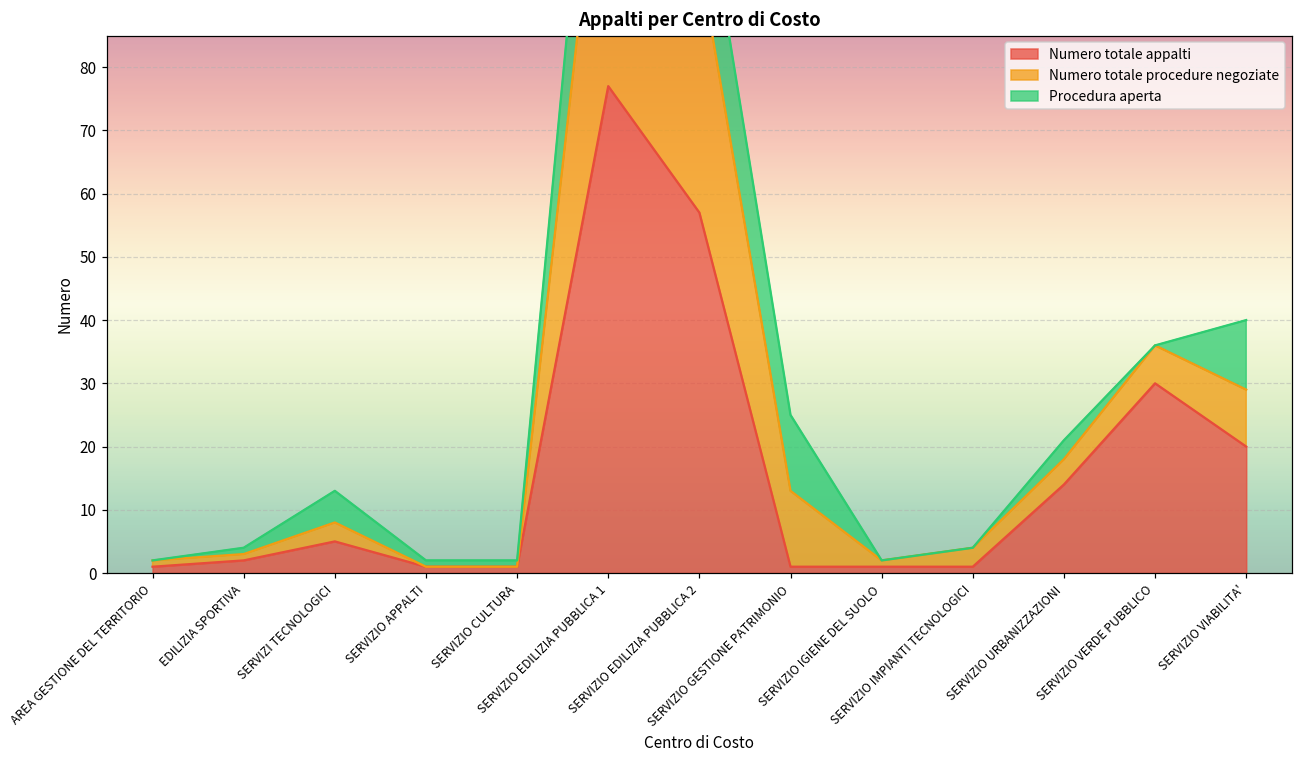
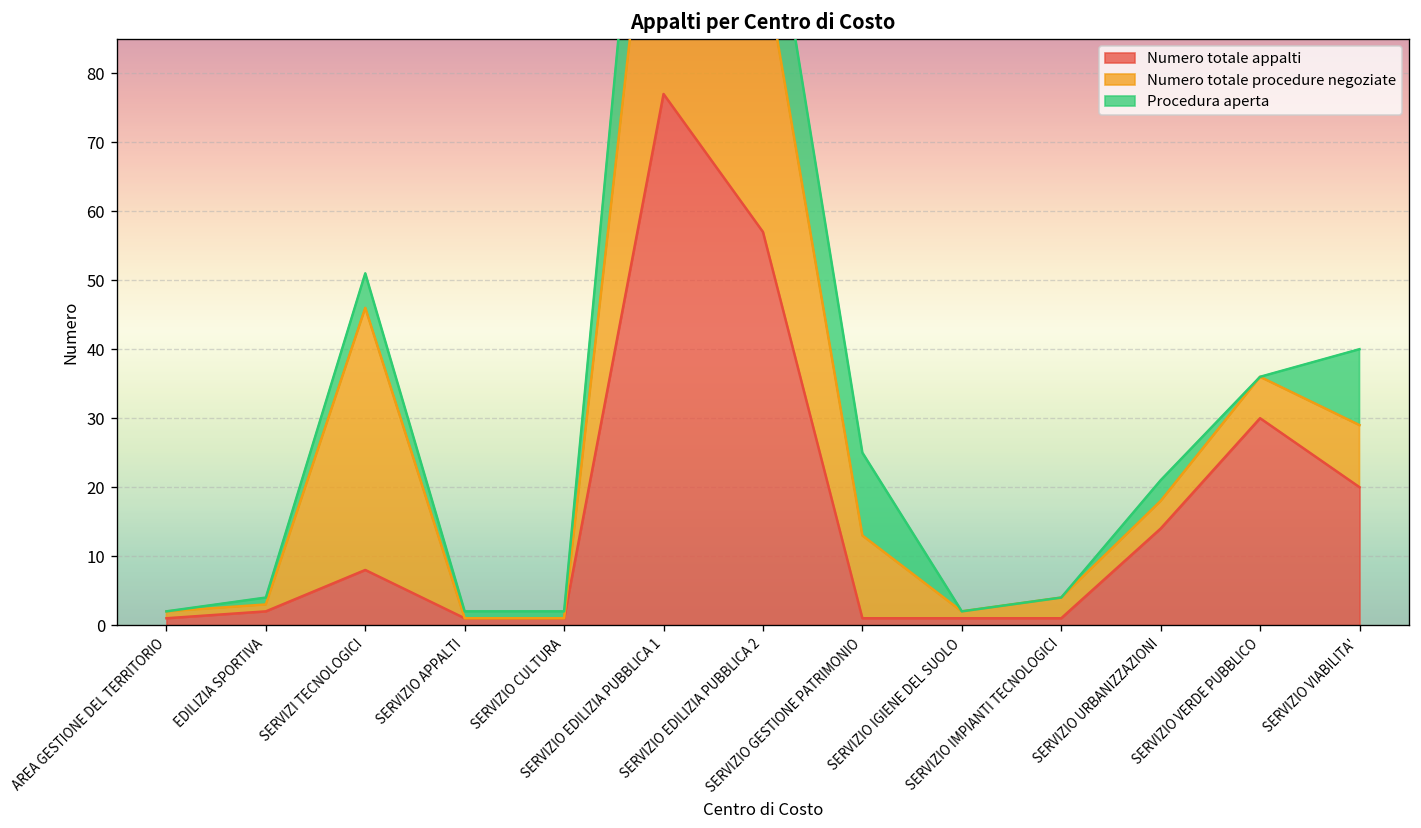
Numero totale appalti, SERVIZI TECNOLOGICI: 5 -> 8
Numero totale procedure negoziate, SERVIZI TECNOLOGICI: 3 -> 38
